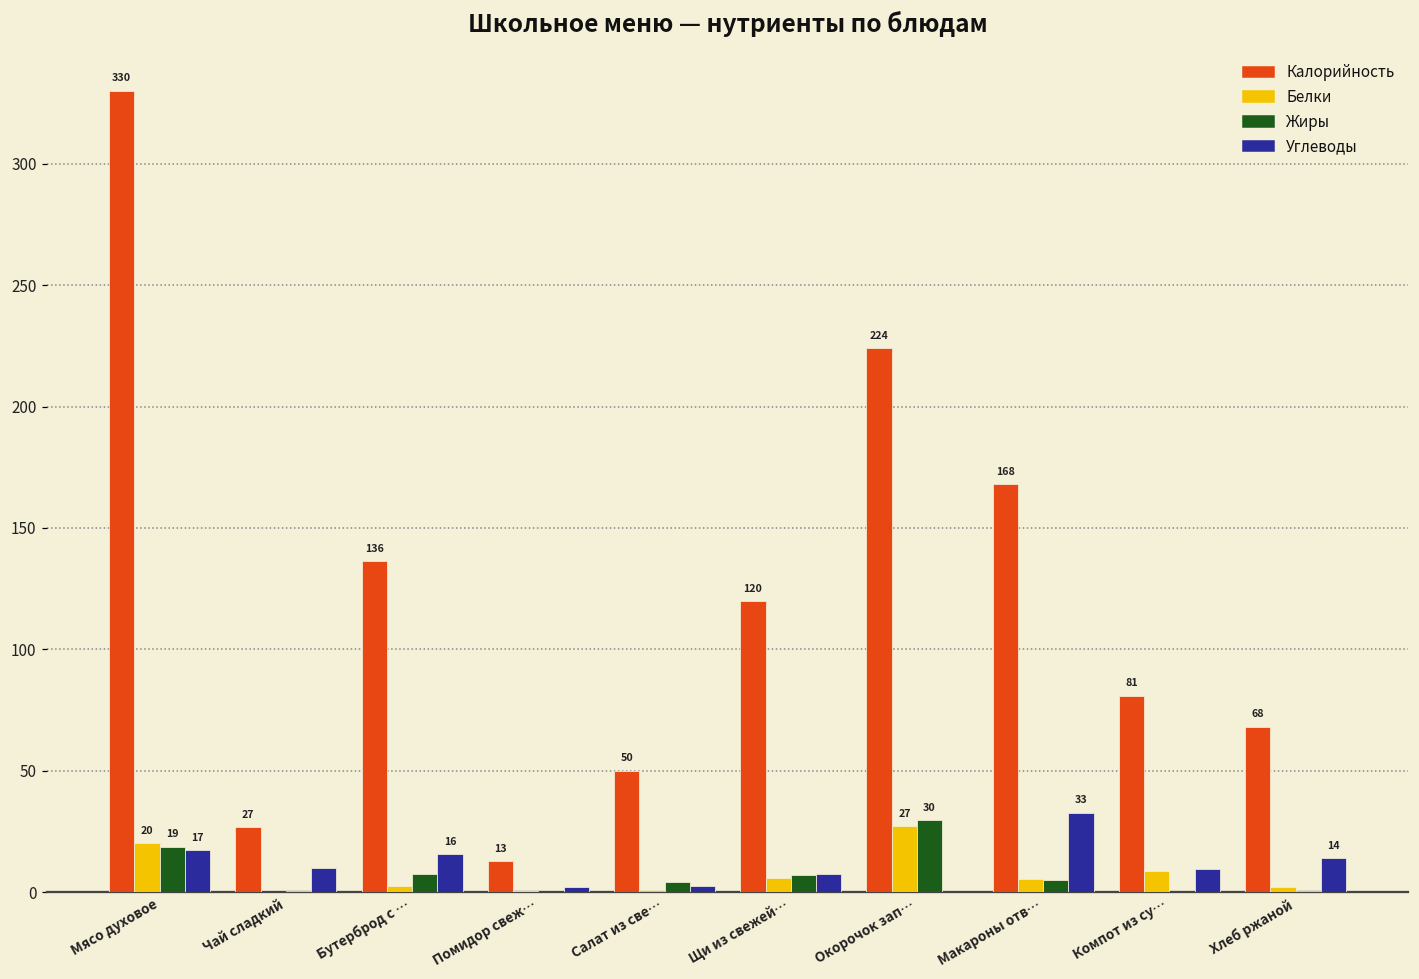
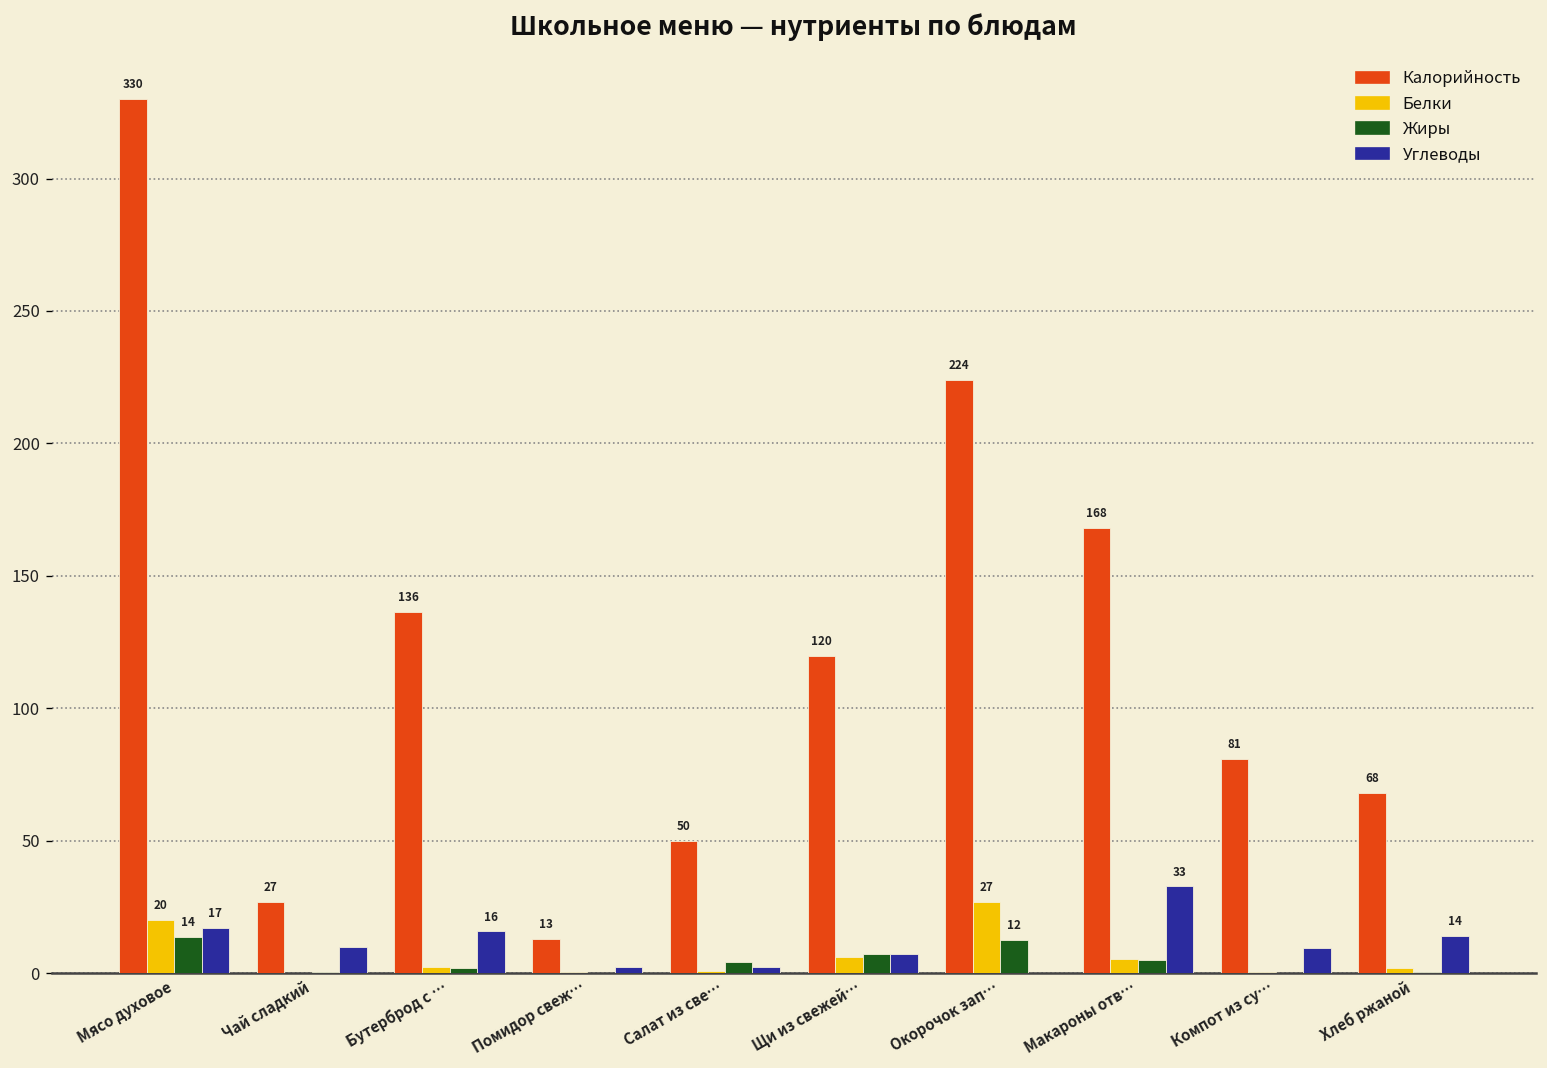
Жиры, Мясо духовое: 19 -> 14
Жиры, Бутерброд с …: 7 -> 2
Жиры, Окорочок зап…: 30 -> 12
Белки, Компот из су…: 9 -> 1
